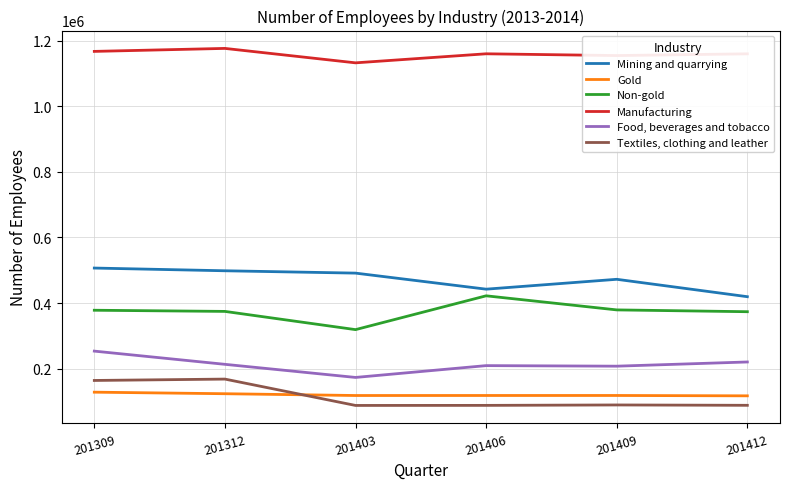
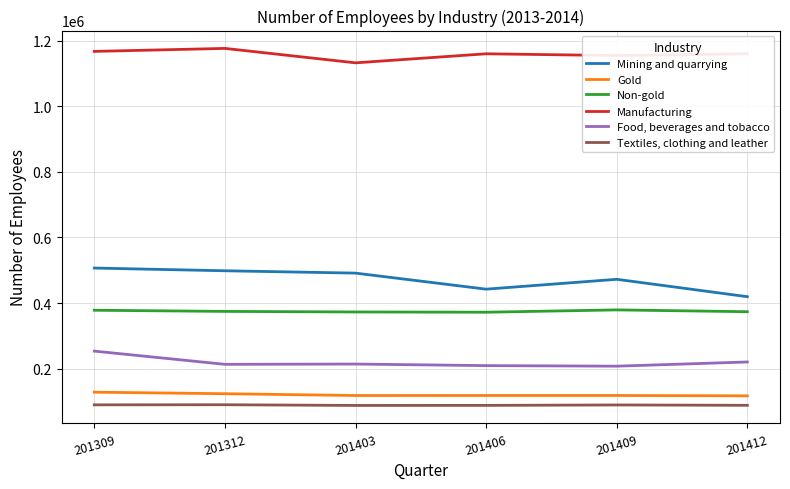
Textiles, clothing and leather, 201309: 160000 -> 90000
Textiles, clothing and leather, 201312: 170000 -> 90000
Non-gold, 201403: 320000 -> 370000
Food, beverages and tobacco, 201403: 170000 -> 210000
Non-gold, 201406: 420000 -> 370000
